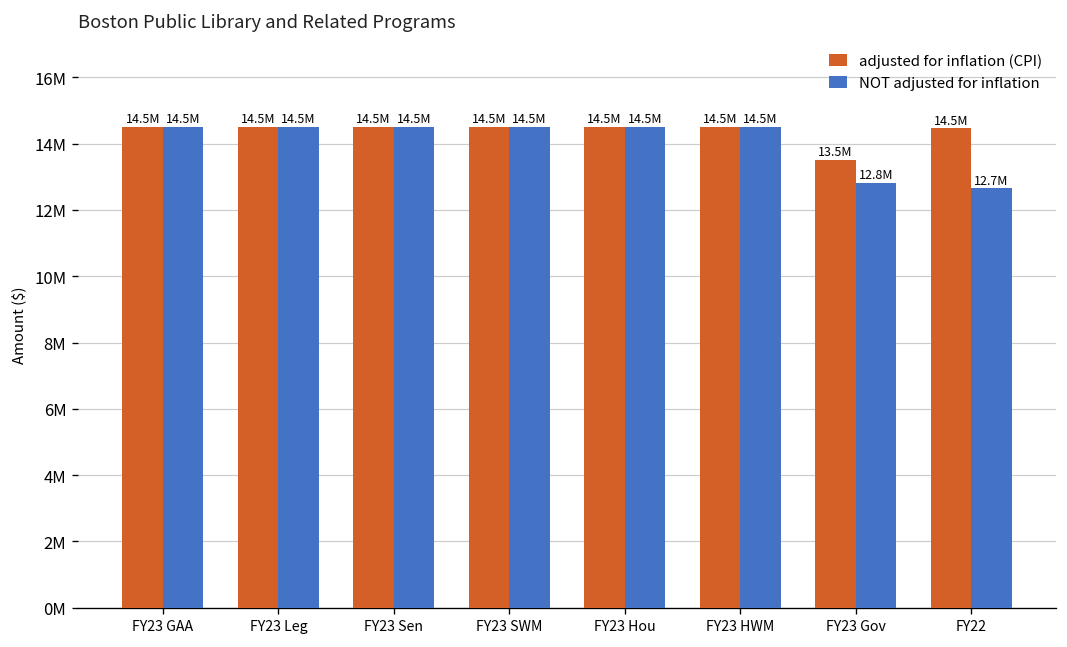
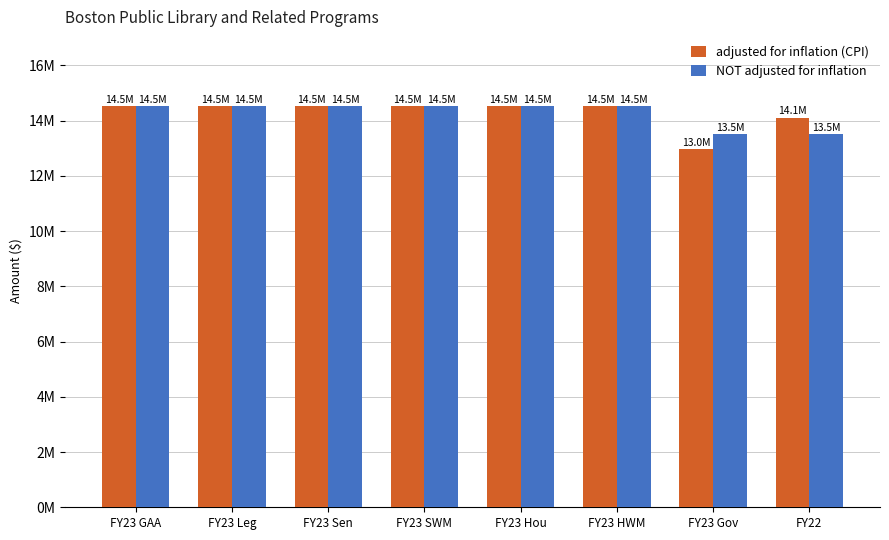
adjusted for inflation (CPI), FY23 Gov: 13.5M -> 13.0M
NOT adjusted for inflation, FY23 Gov: 12.8M -> 13.5M
adjusted for inflation (CPI), FY22: 14.5M -> 14.1M
NOT adjusted for inflation, FY22: 12.7M -> 13.5M
